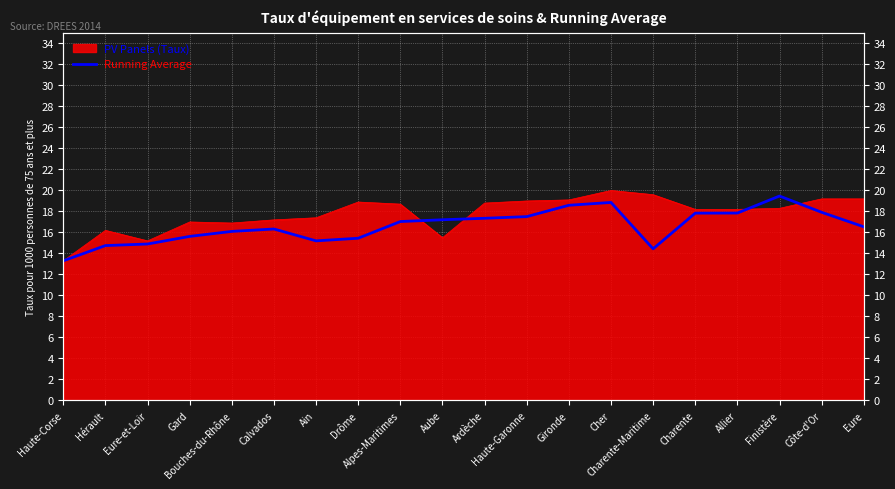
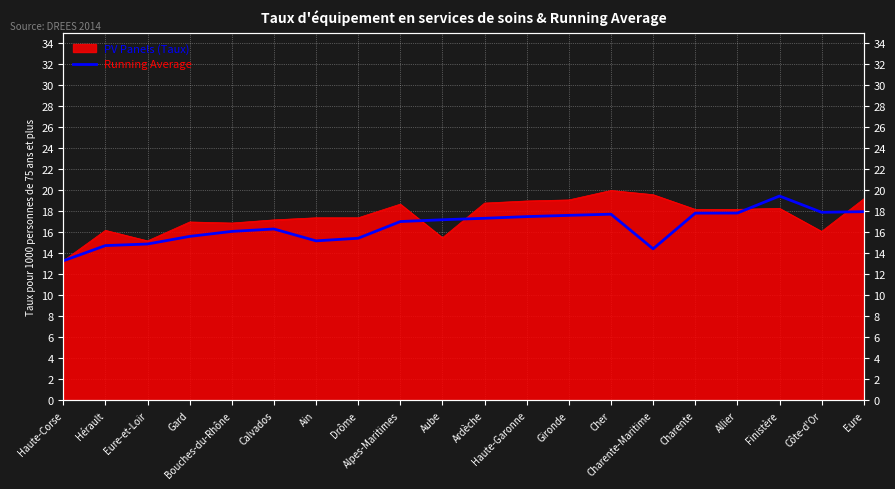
PV Panels (Taux), Drôme: 18.9 -> 17.4
Running Average, Gironde: 18.6 -> 17.6
Running Average, Cher: 18.9 -> 17.7
PV Panels (Taux), Côte-d'Or: 19.2 -> 16.1
Running Average, Eure: 16.5 -> 18.0
